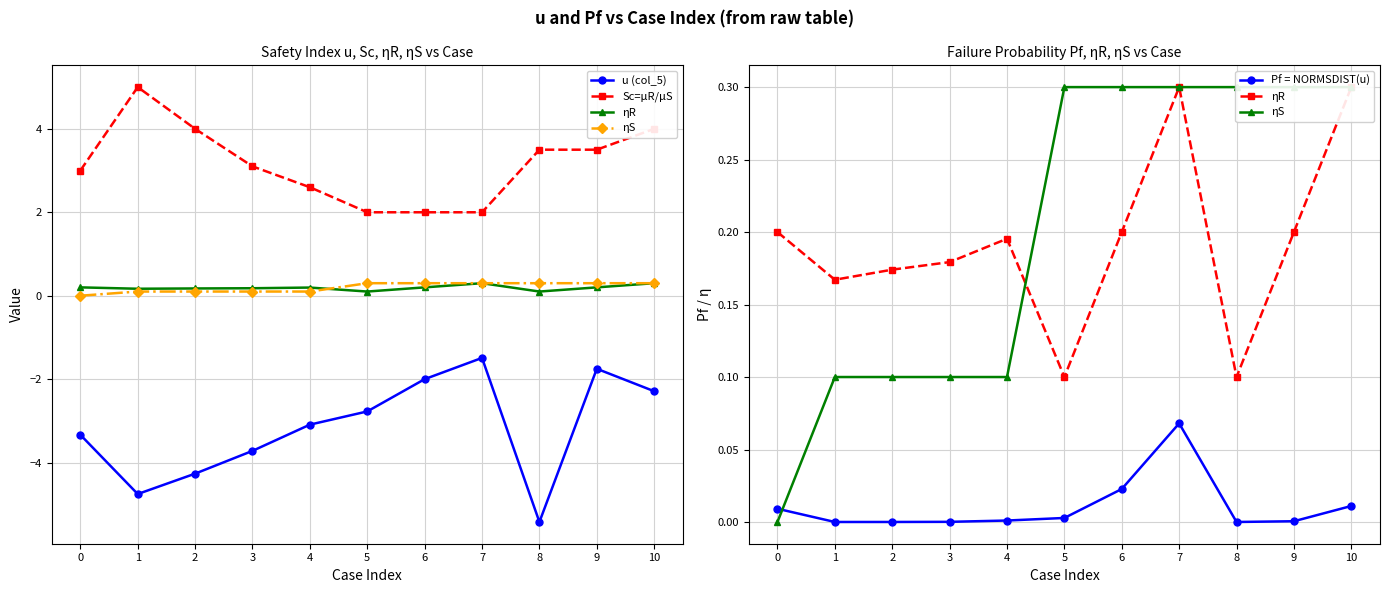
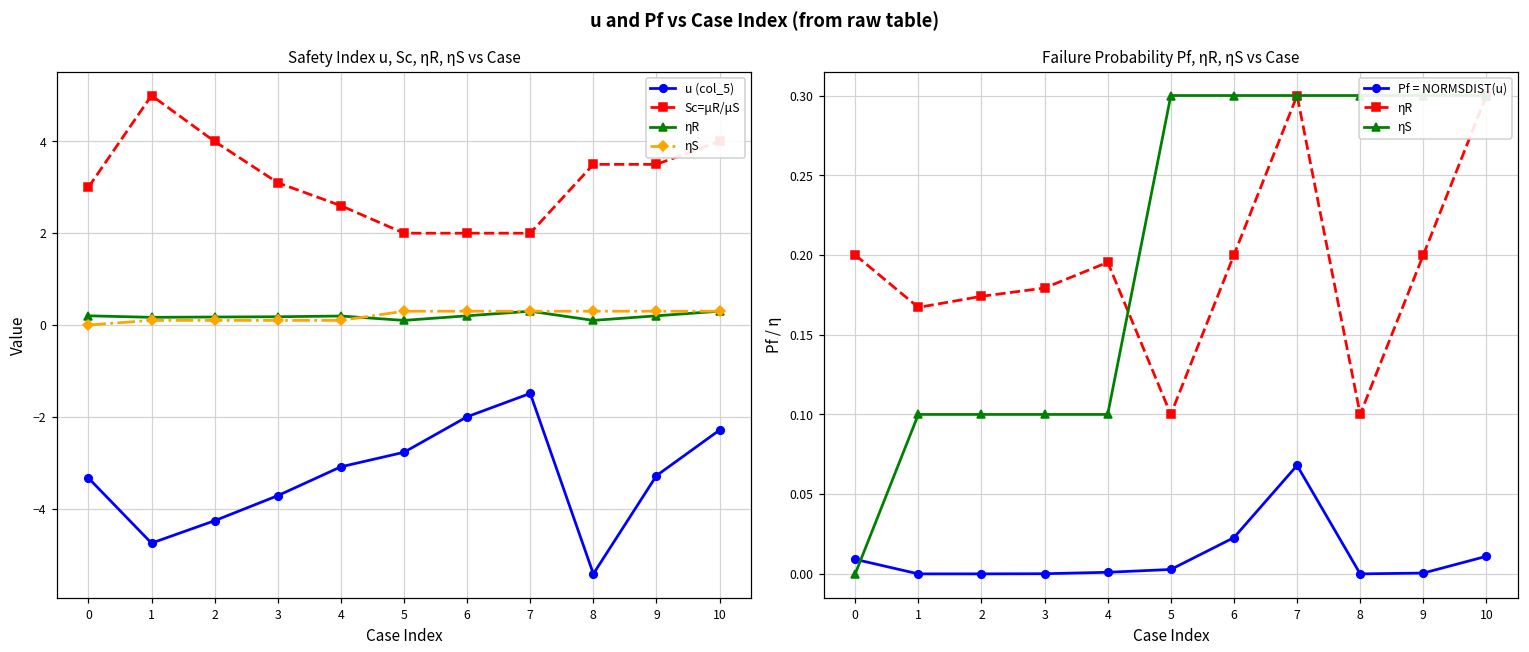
Safety Index u, Sc, ηR, ηS vs Case, u (col_5), 9: -1.8 -> -3.3
